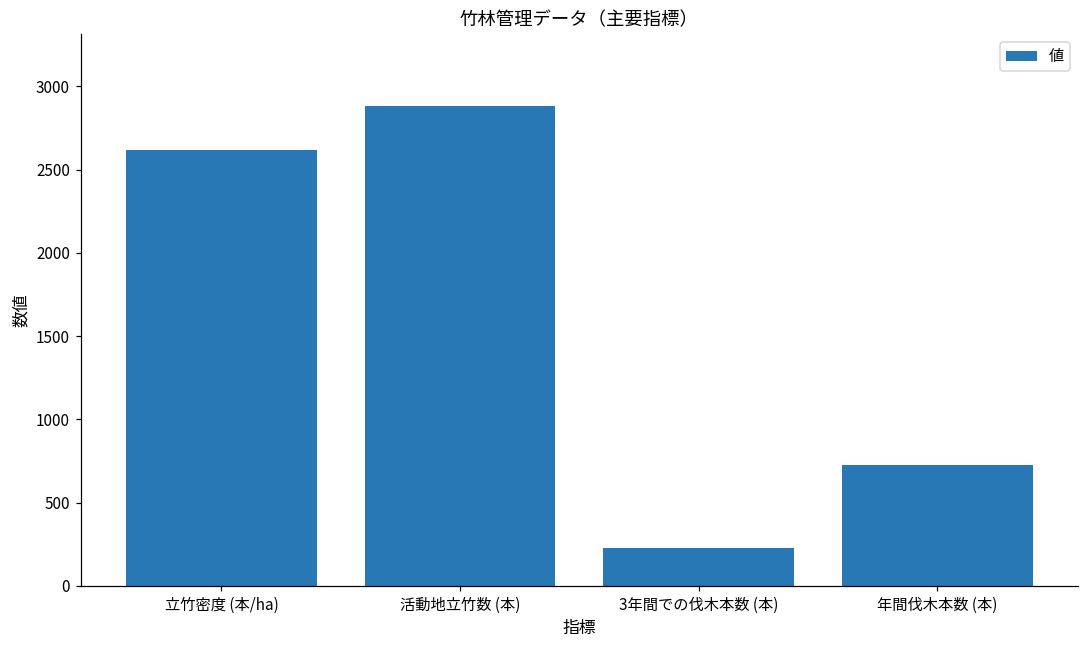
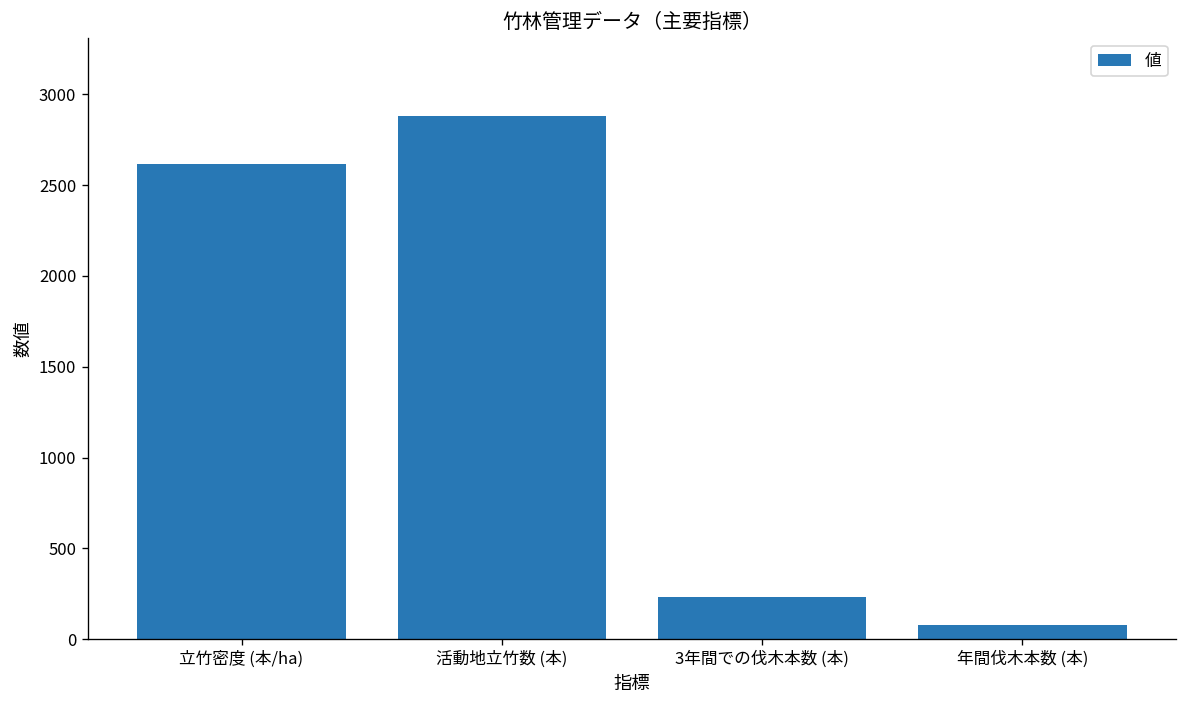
年間伐木本数 (本): 730 -> 80
